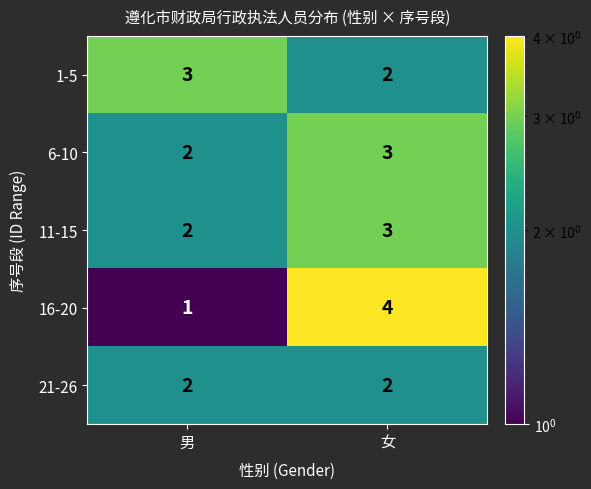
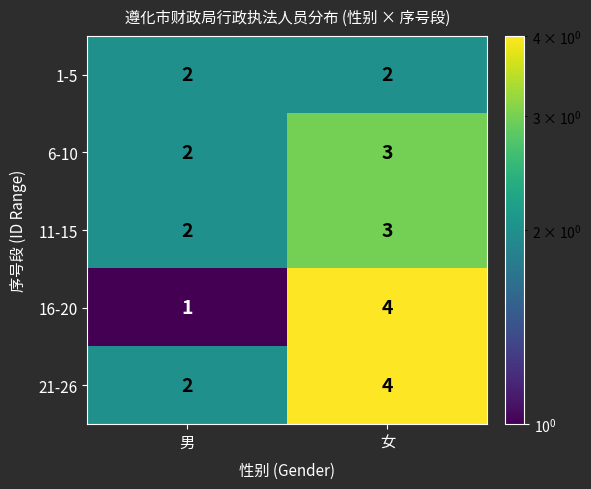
1-5, 男: 3 -> 2
21-26, 女: 2 -> 4
